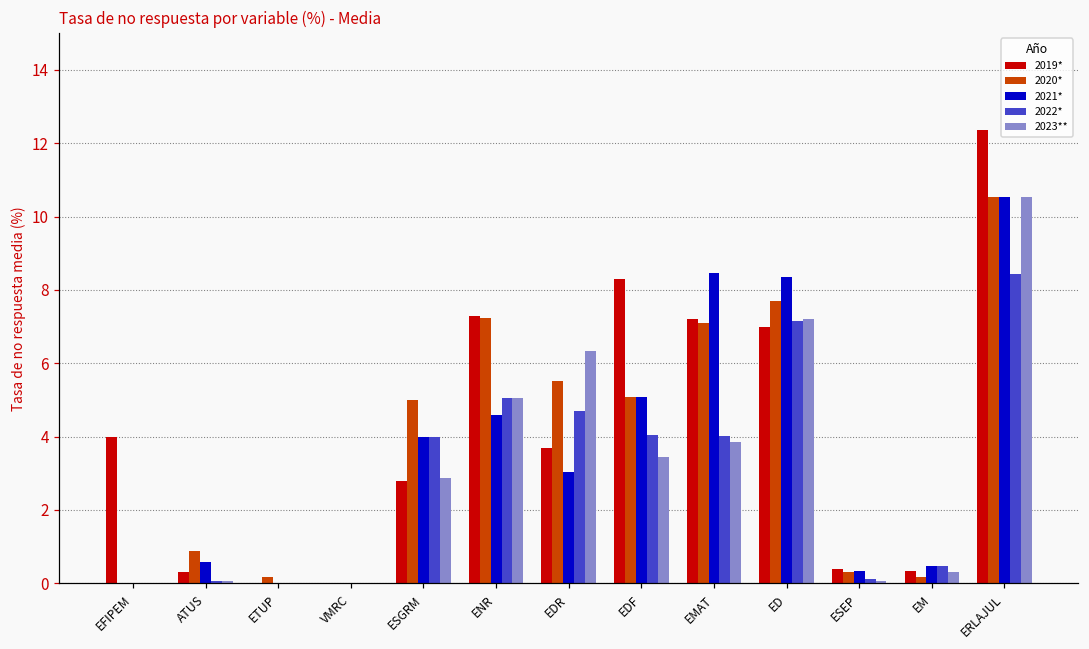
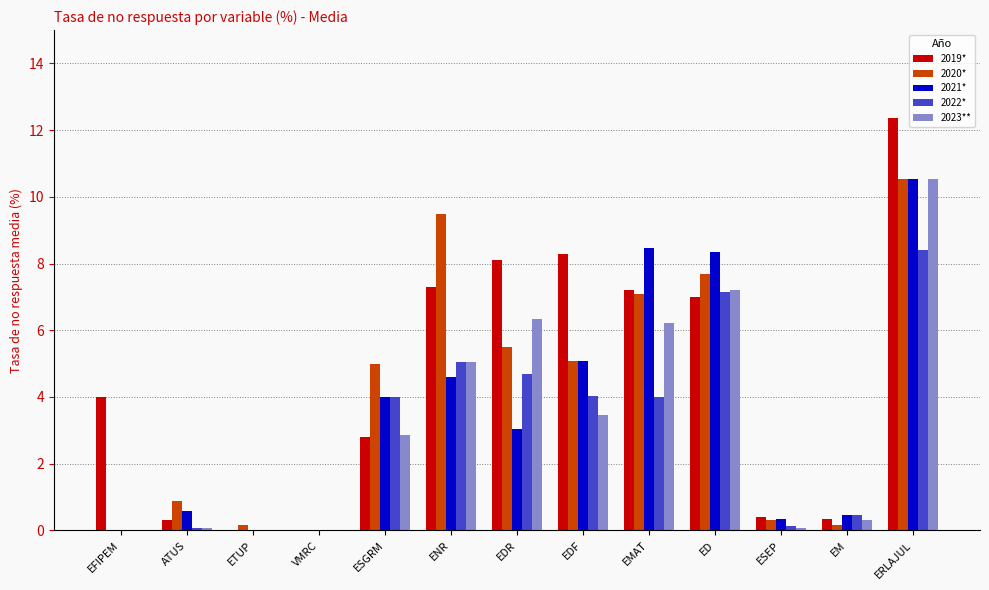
2020*, ENR: 7.2 -> 9.5
2019*, EDR: 3.7 -> 8.1
2023**, EMAT: 3.8 -> 6.2
